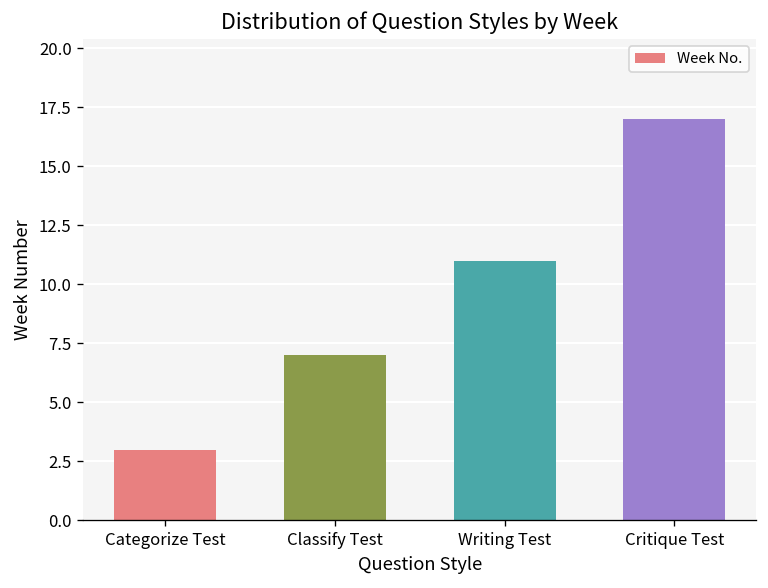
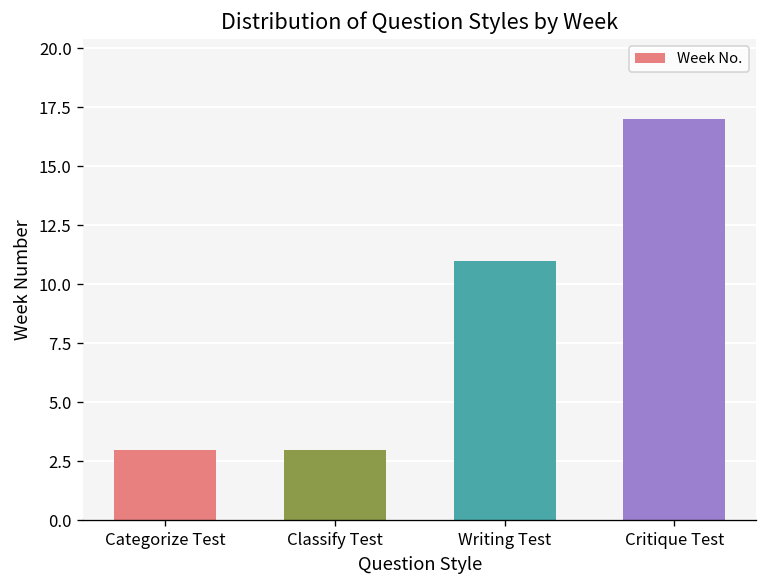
Classify Test: 7 -> 3
